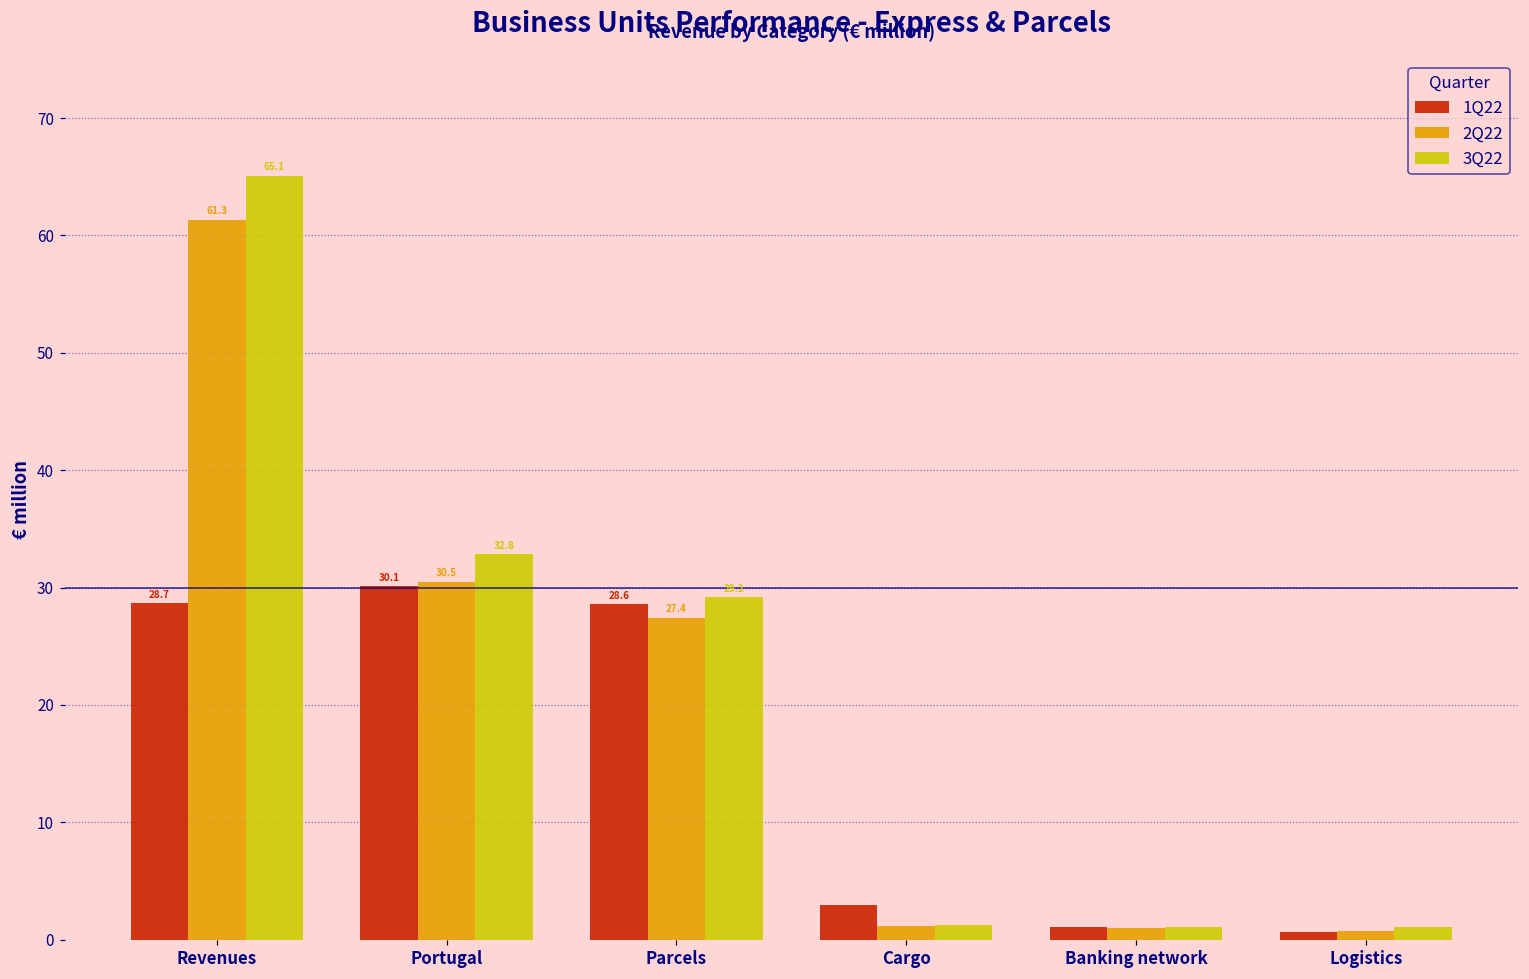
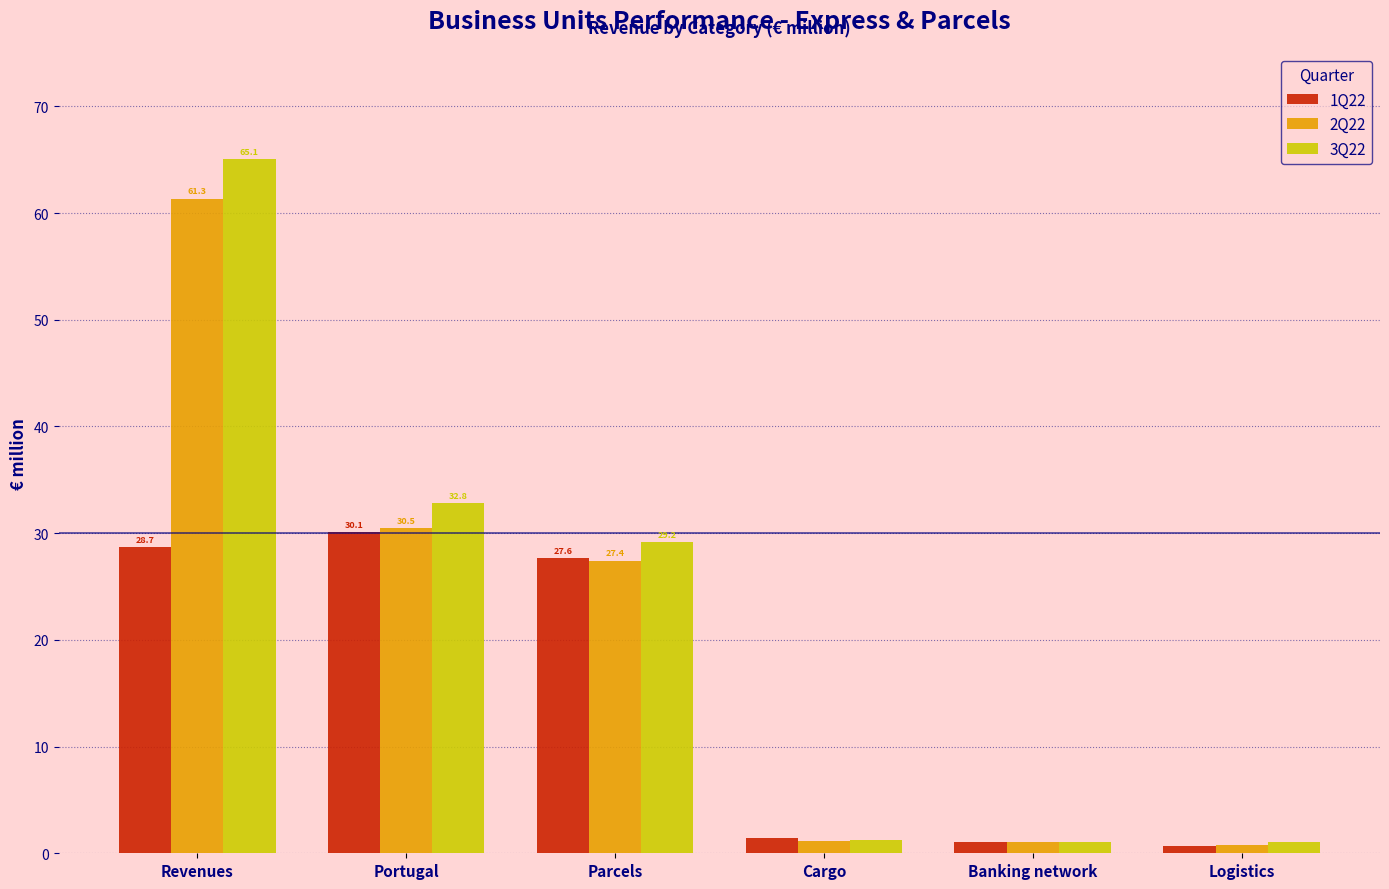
1Q22, Parcels: 28.6 -> 27.6
1Q22, Cargo: 2.9 -> 1.4
